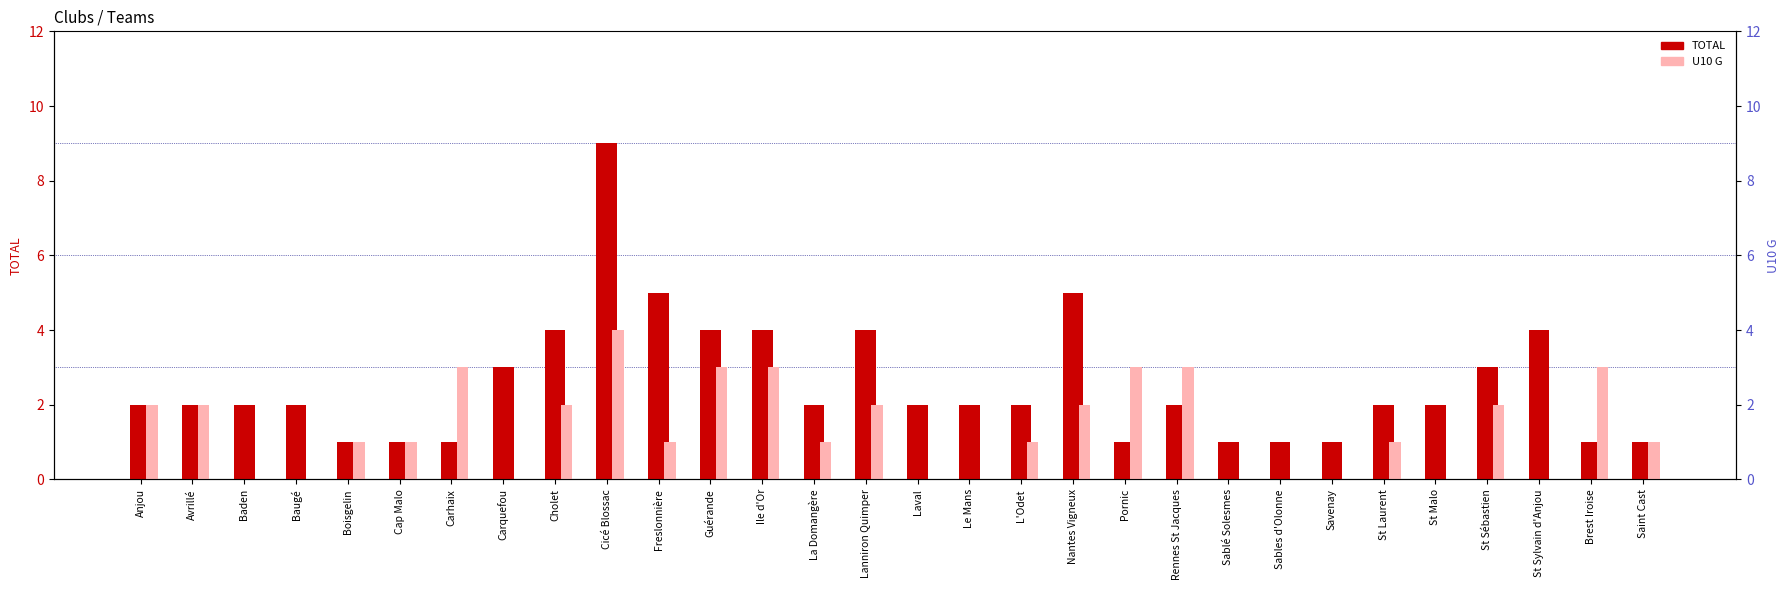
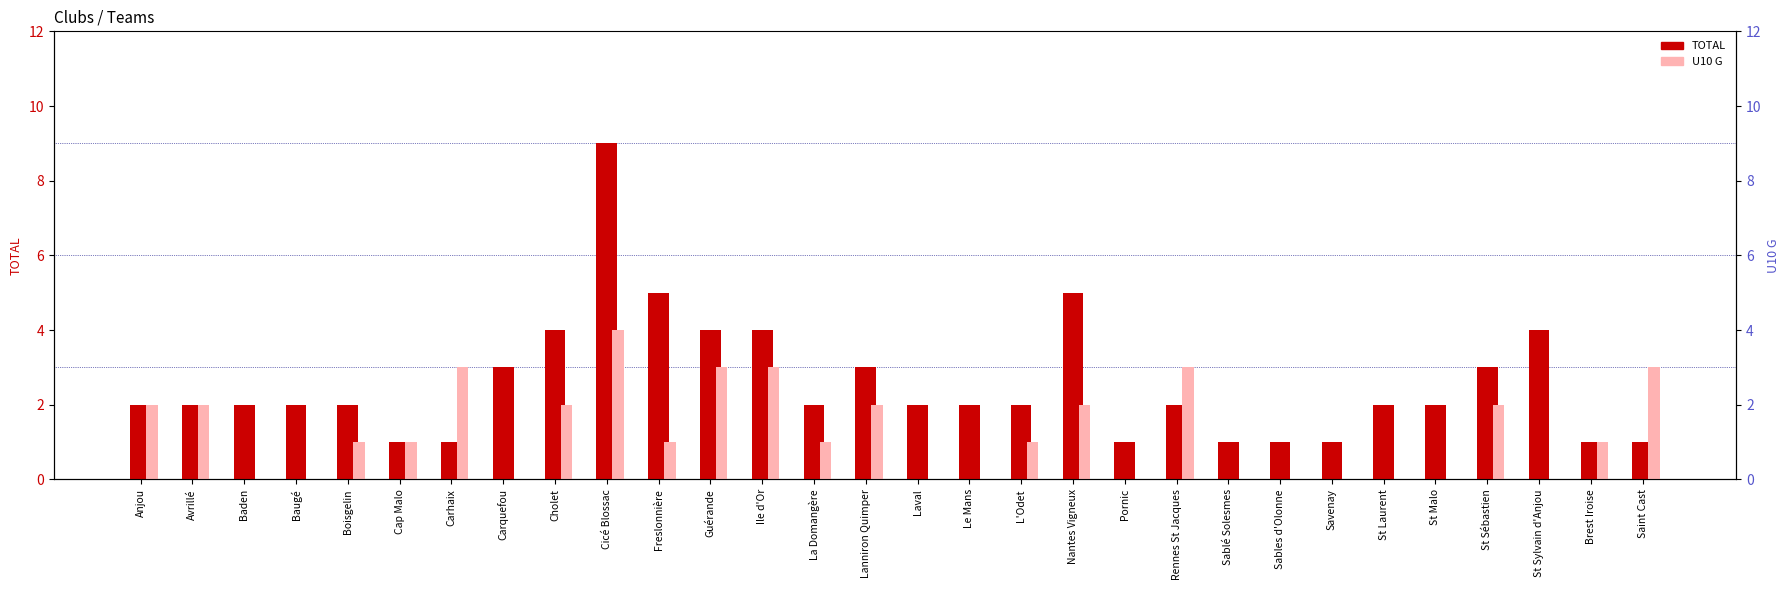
TOTAL, Boisgelin: 1 -> 2
TOTAL, Lanniron Quimper: 4 -> 3
U10 G, Pornic: 3 -> 0
U10 G, St Laurent: 1 -> 0
U10 G, Brest Iroise: 3 -> 1
U10 G, Saint Cast: 1 -> 3
